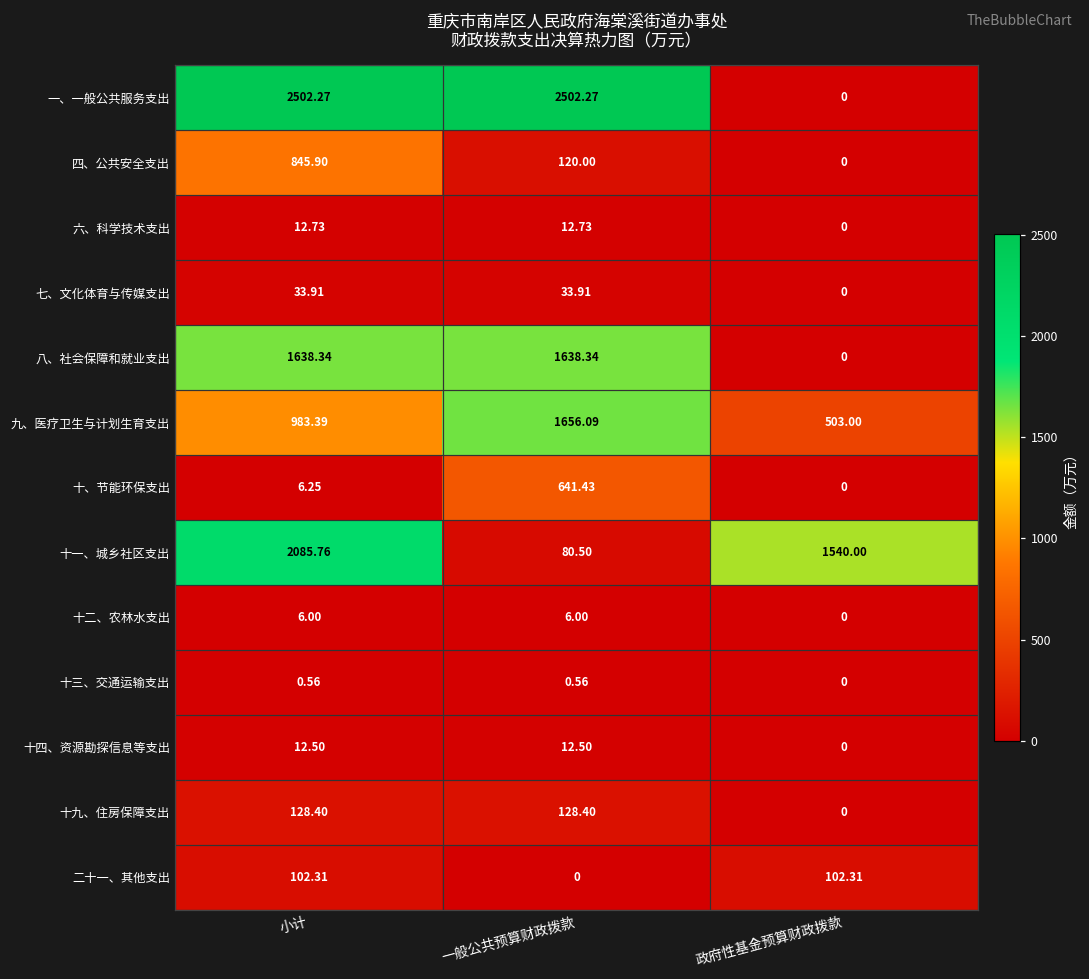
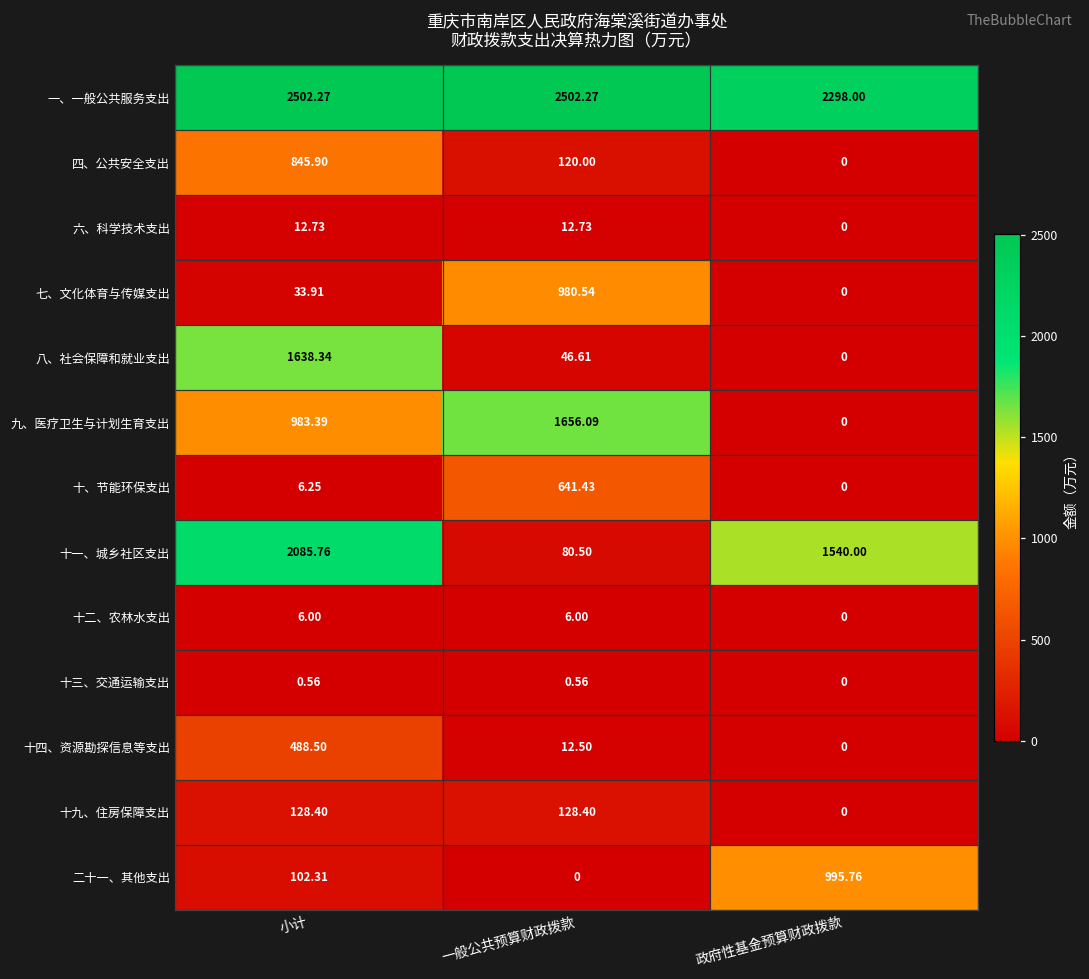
一、一般公共服务支出, 政府性基金预算财政拨款: 0 -> 2298.00
七、文化体育与传媒支出, 一般公共预算财政拨款: 33.91 -> 980.54
八、社会保障和就业支出, 一般公共预算财政拨款: 1638.34 -> 46.61
九、医疗卫生与计划生育支出, 政府性基金预算财政拨款: 503.00 -> 0
十四、资源勘探信息等支出, 小计: 12.50 -> 488.50
二十一、其他支出, 政府性基金预算财政拨款: 102.31 -> 995.76
